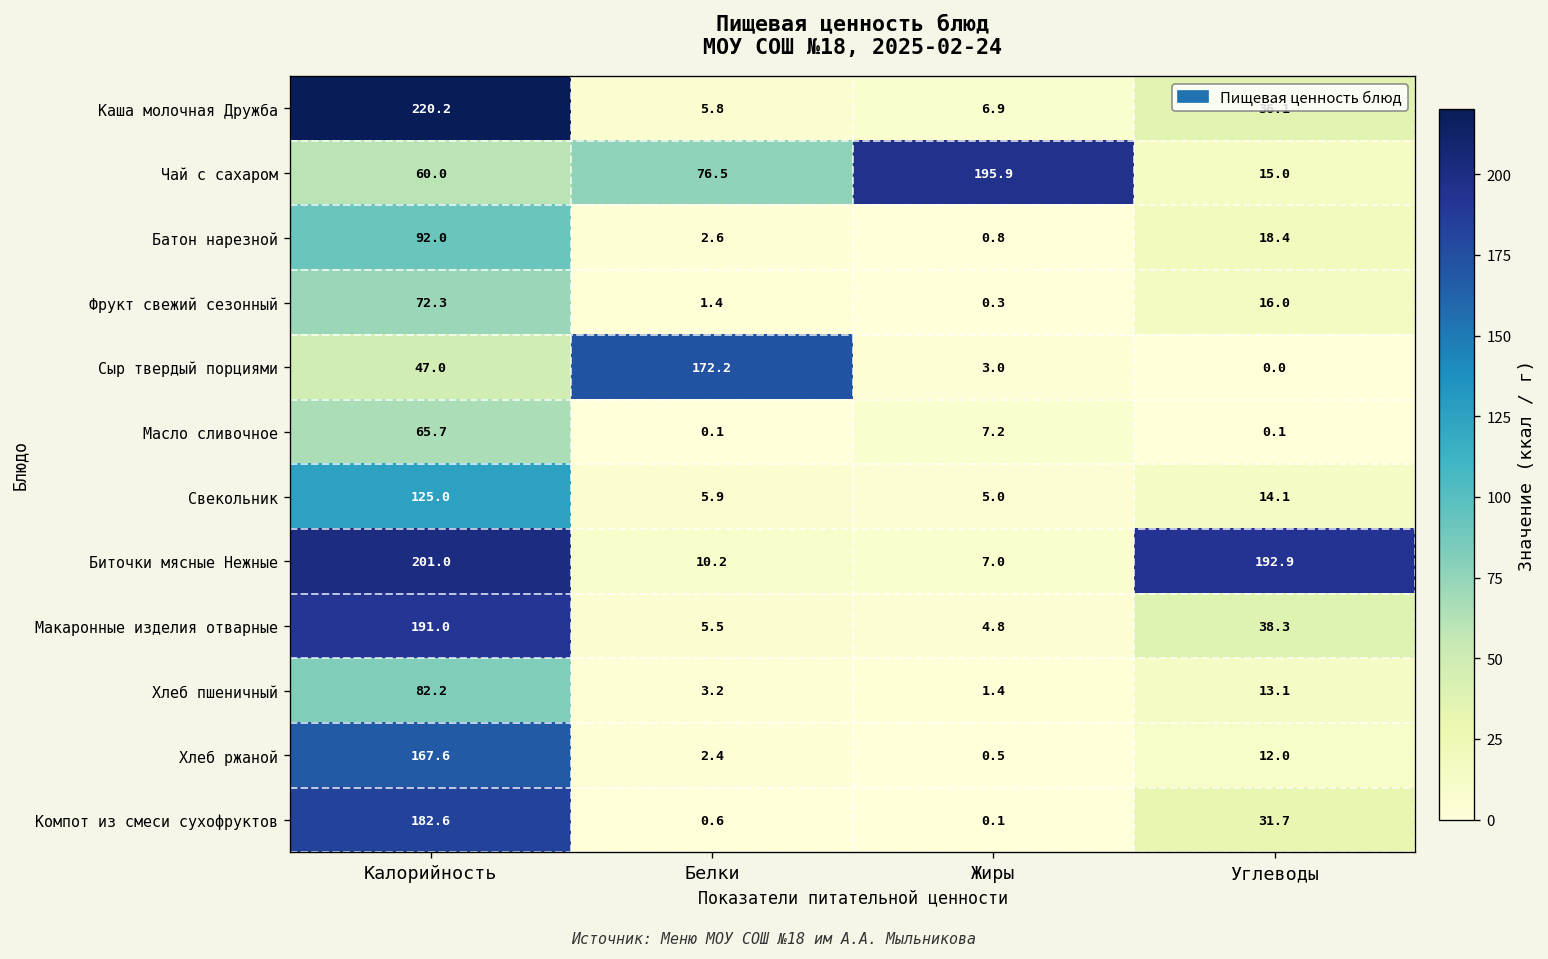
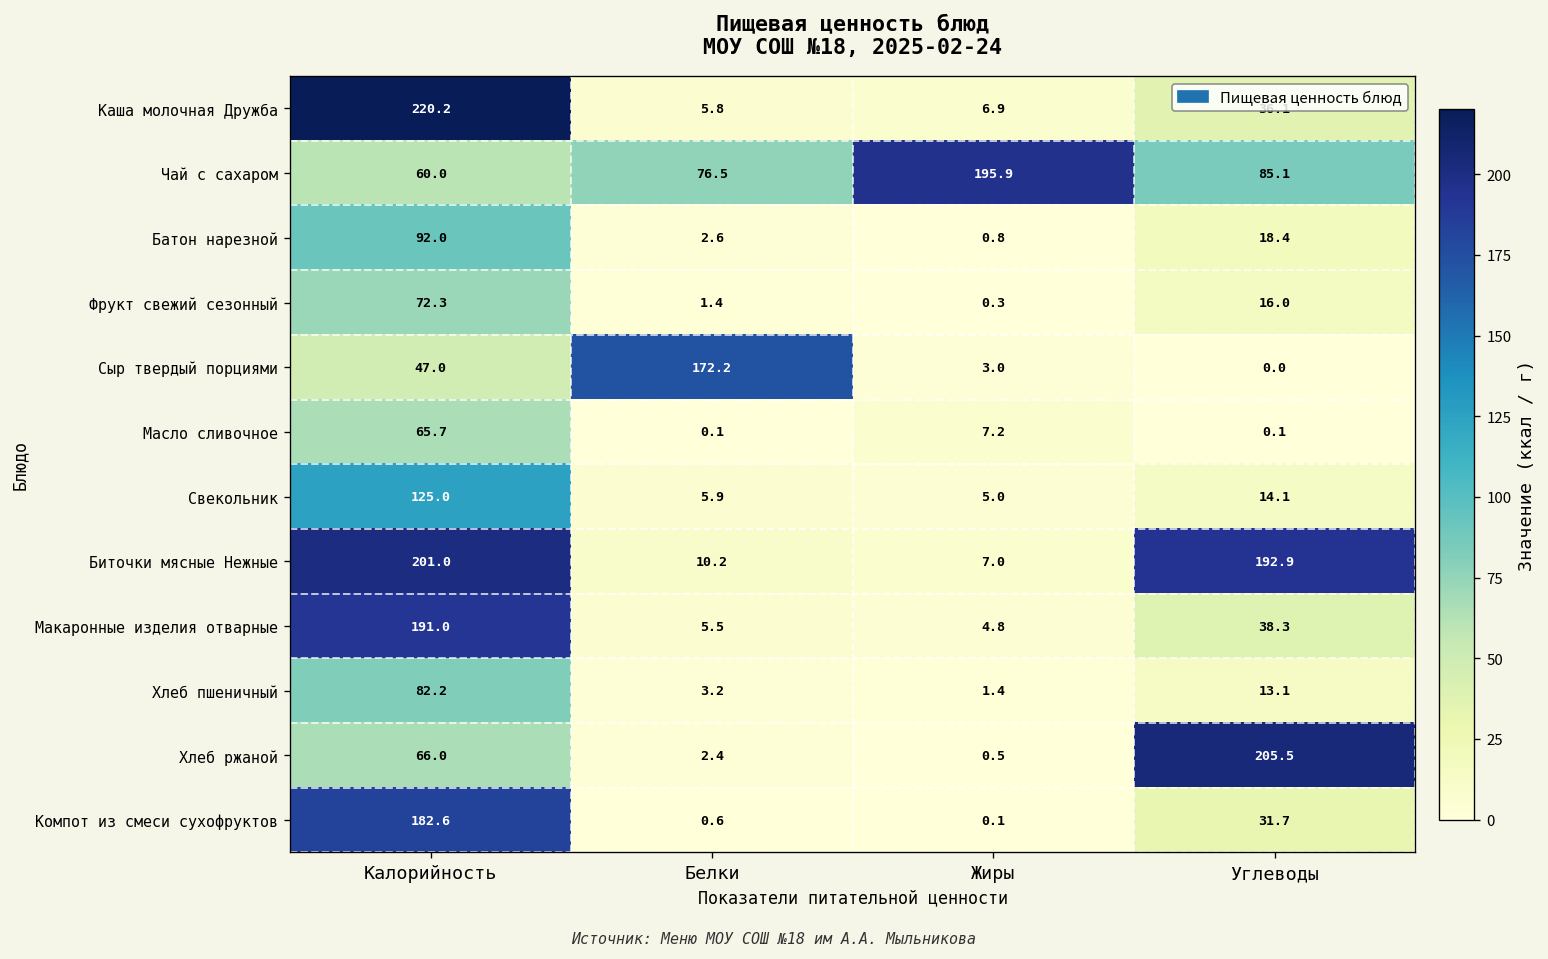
Чай с сахаром, Углеводы: 15.0 -> 85.1
Хлеб ржаной, Калорийность: 167.6 -> 66.0
Хлеб ржаной, Углеводы: 12.0 -> 205.5
